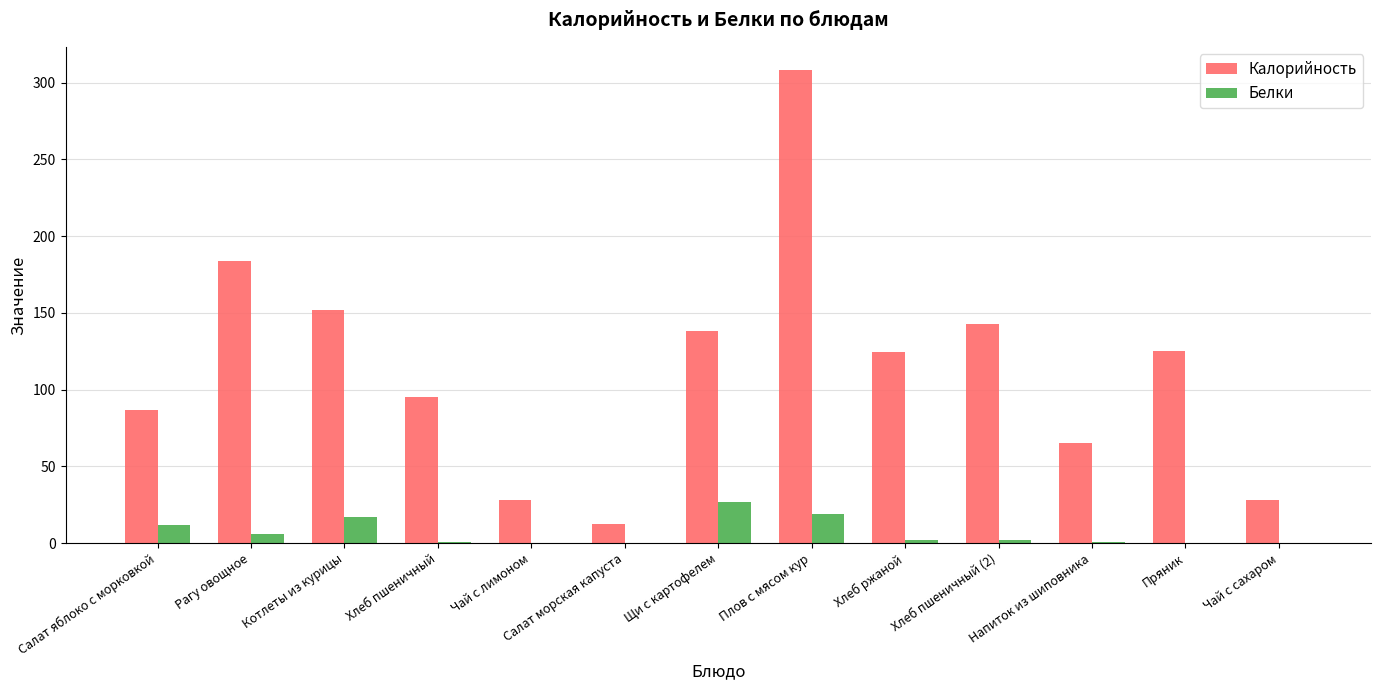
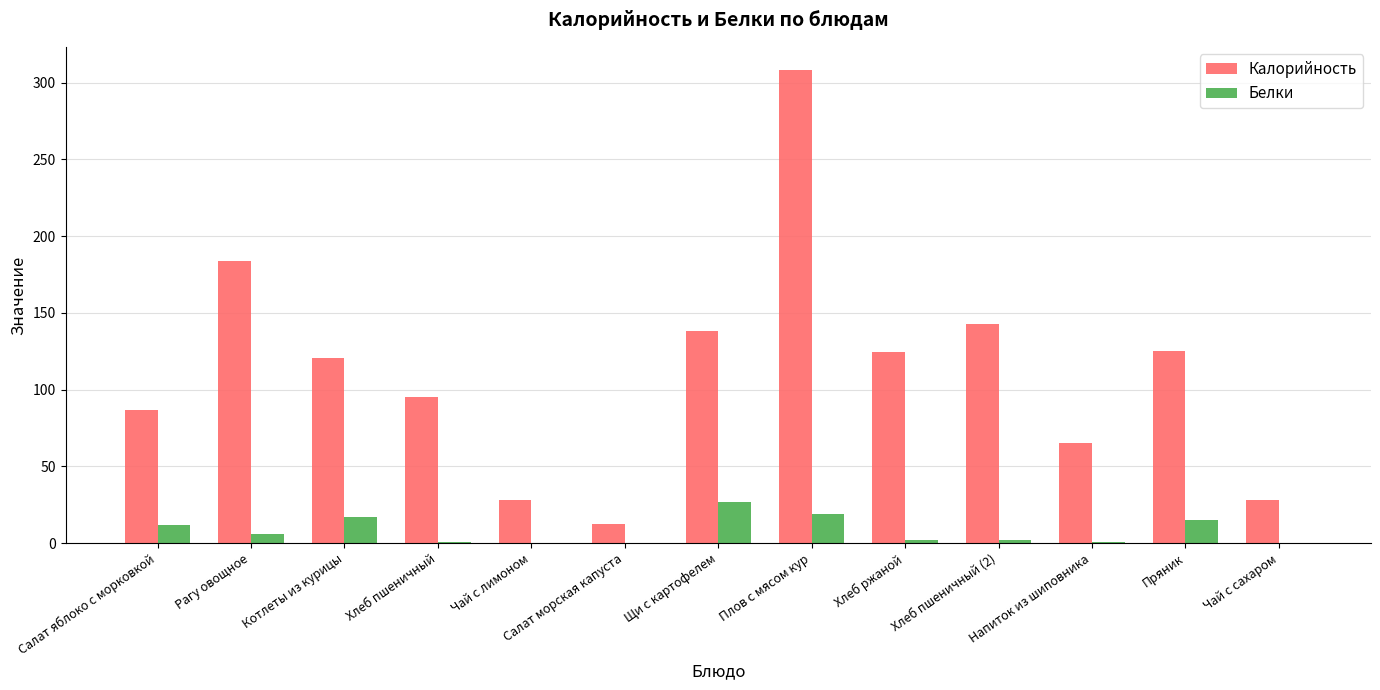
Калорийность, Котлеты из курицы: 152 -> 121
Белки, Пряник: 0 -> 15
